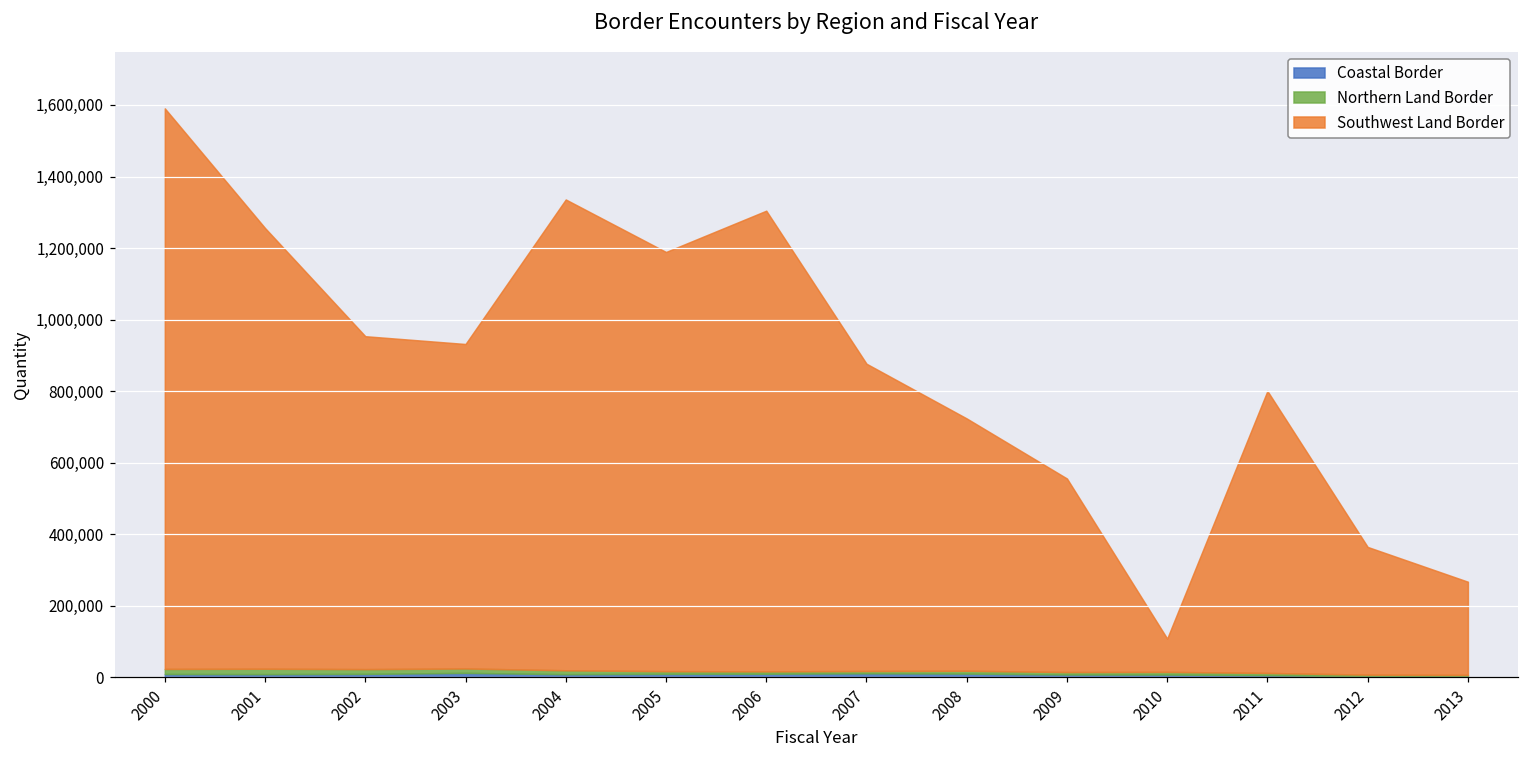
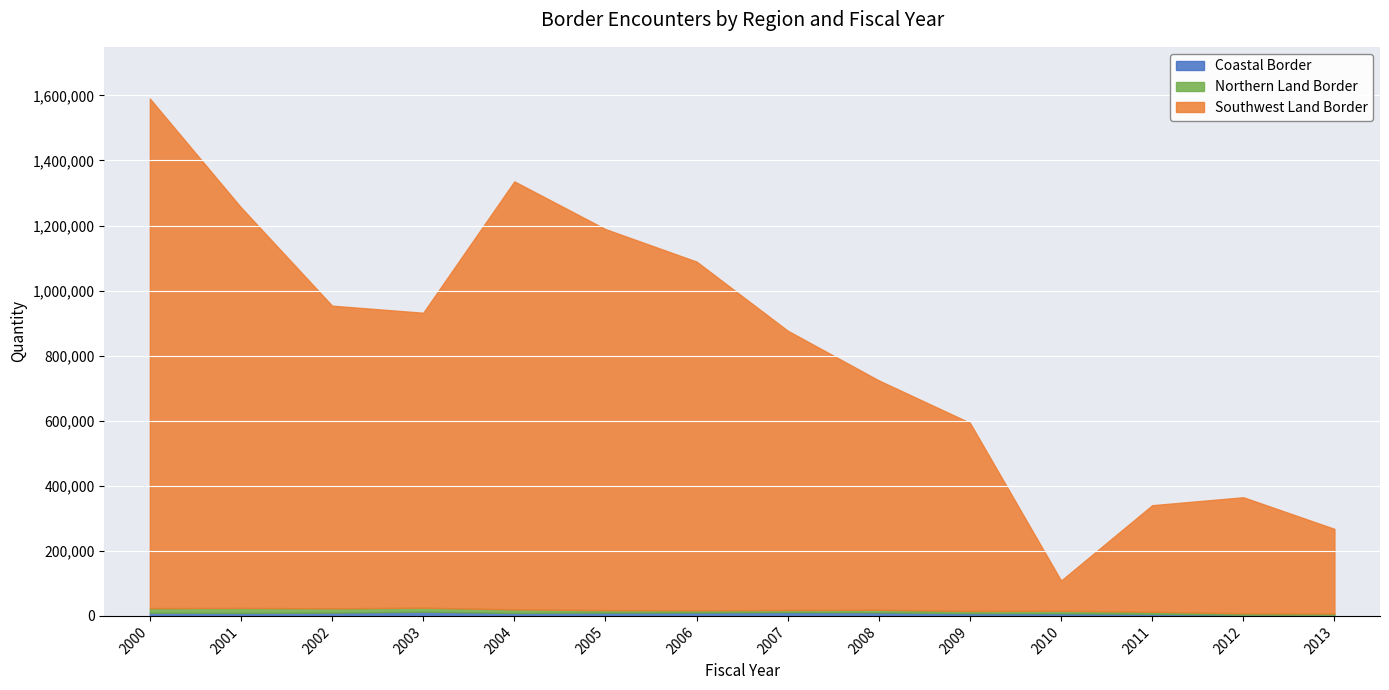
Southwest Land Border, 2006: 1,290,000 -> 1,070,000
Southwest Land Border, 2009: 540,000 -> 580,000
Southwest Land Border, 2011: 790,000 -> 330,000
